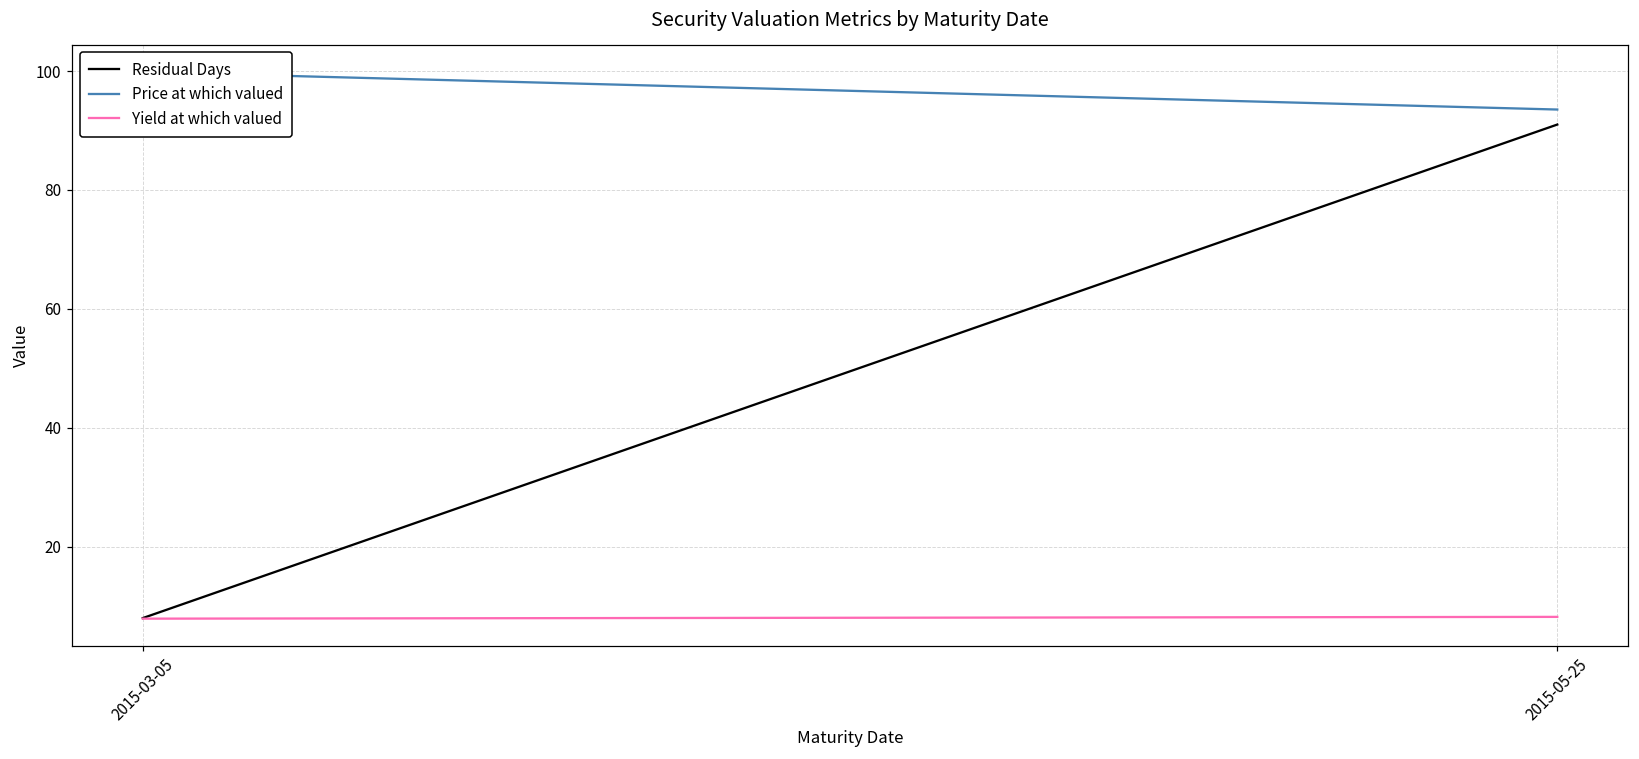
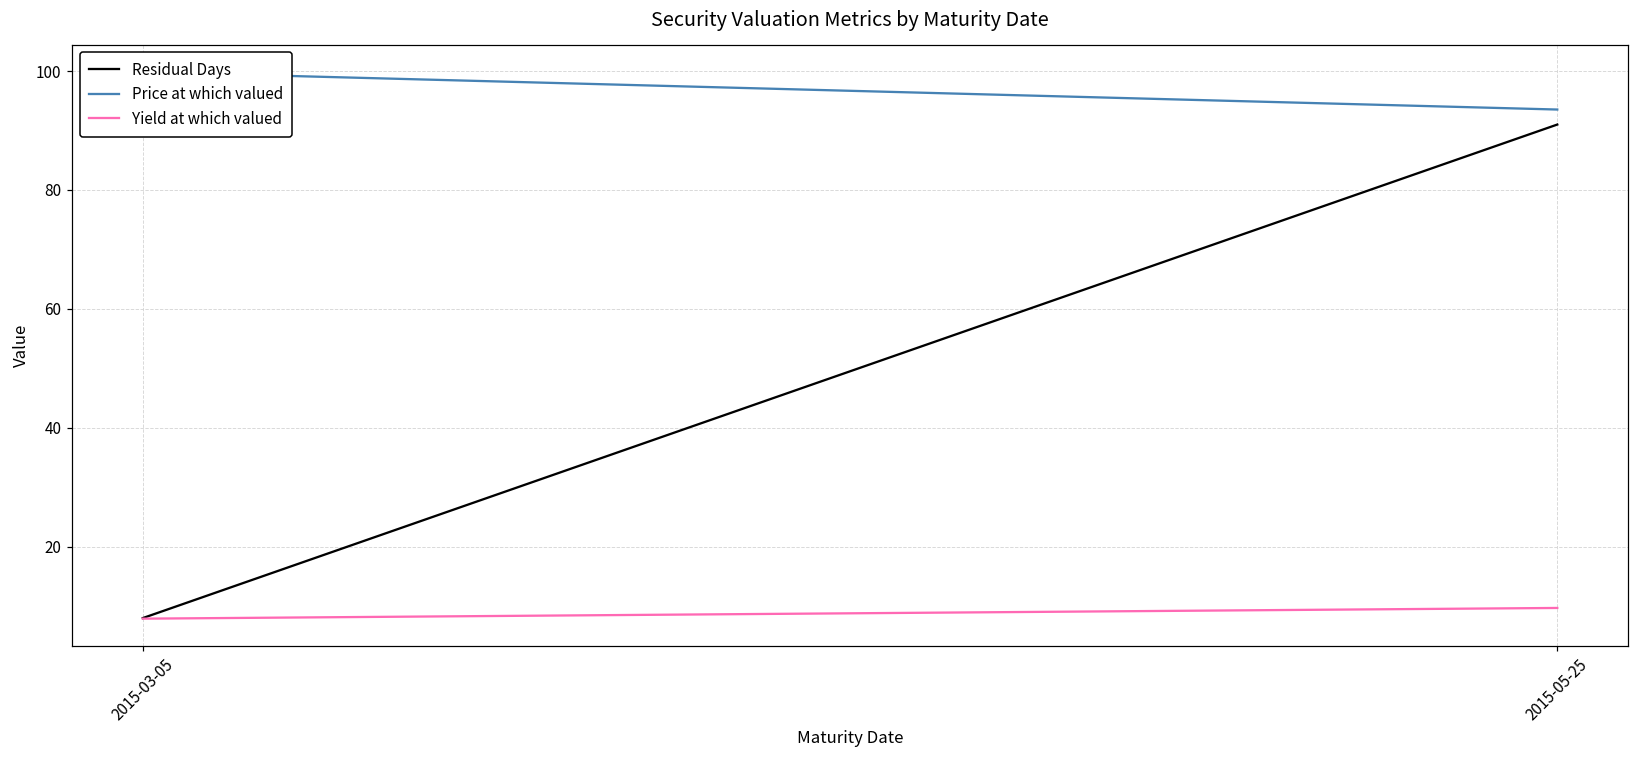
Yield at which valued, 2015-05-25: 8 -> 10
